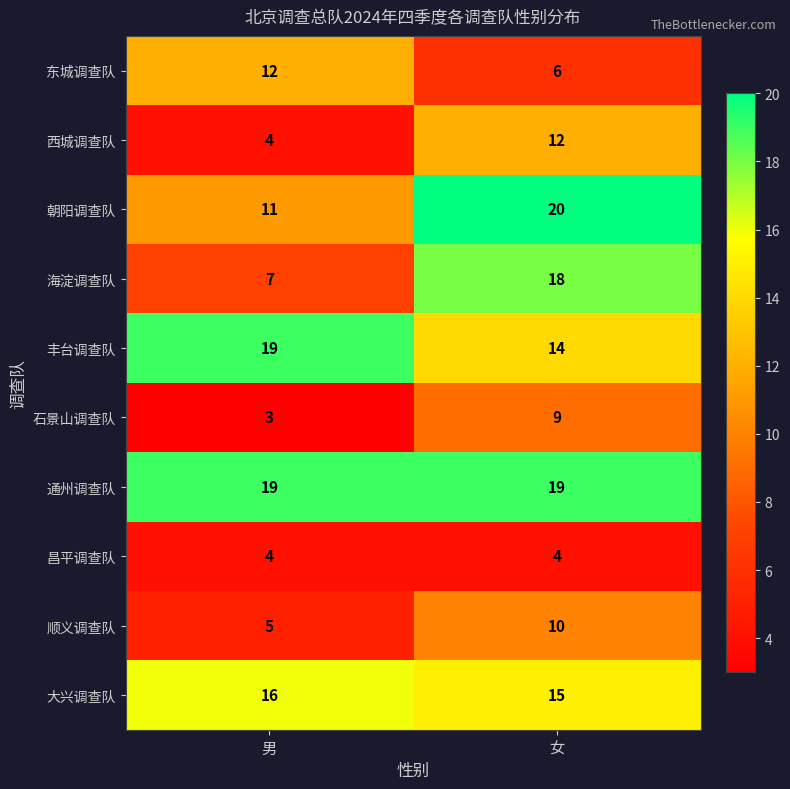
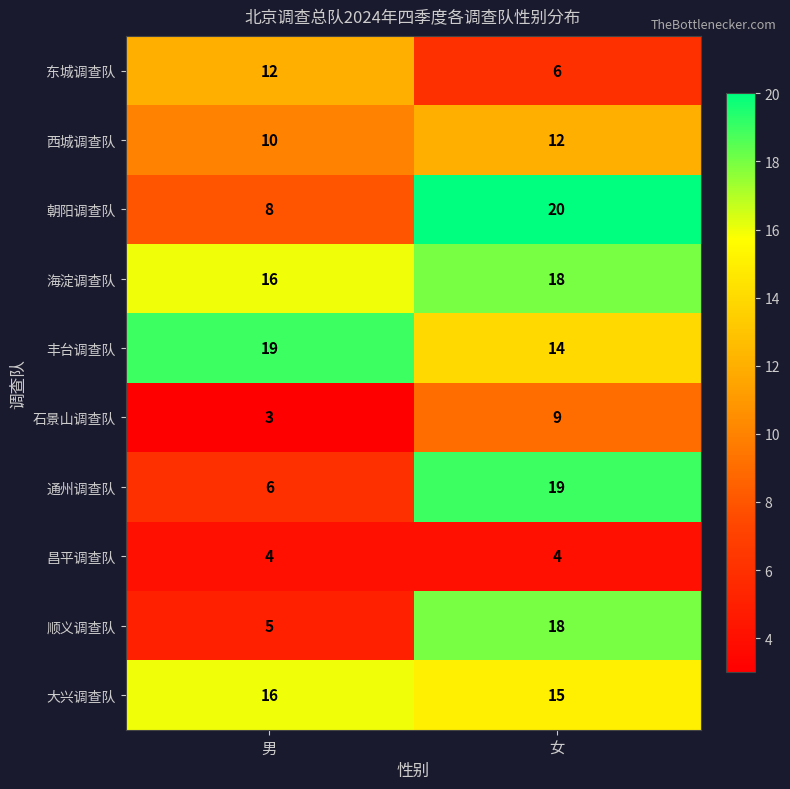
西城调查队, 男: 4 -> 10
朝阳调查队, 男: 11 -> 8
海淀调查队, 男: 7 -> 16
通州调查队, 男: 19 -> 6
顺义调查队, 女: 10 -> 18
